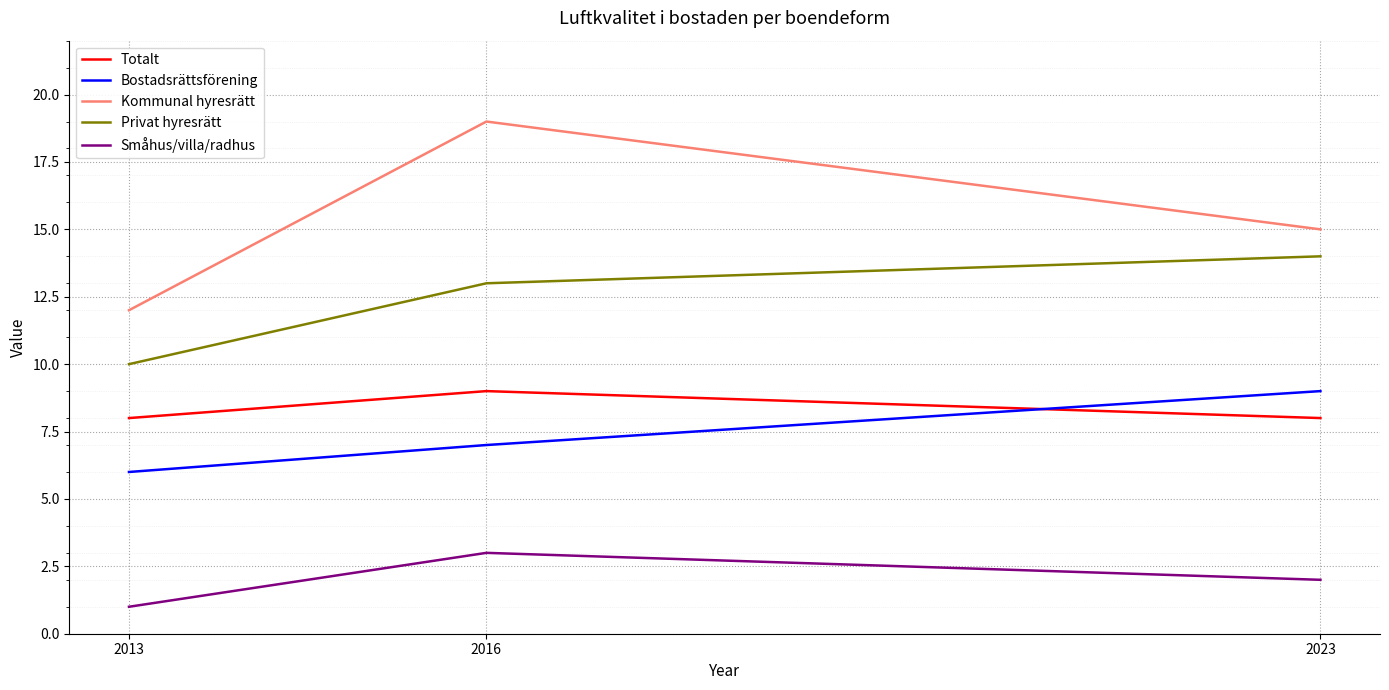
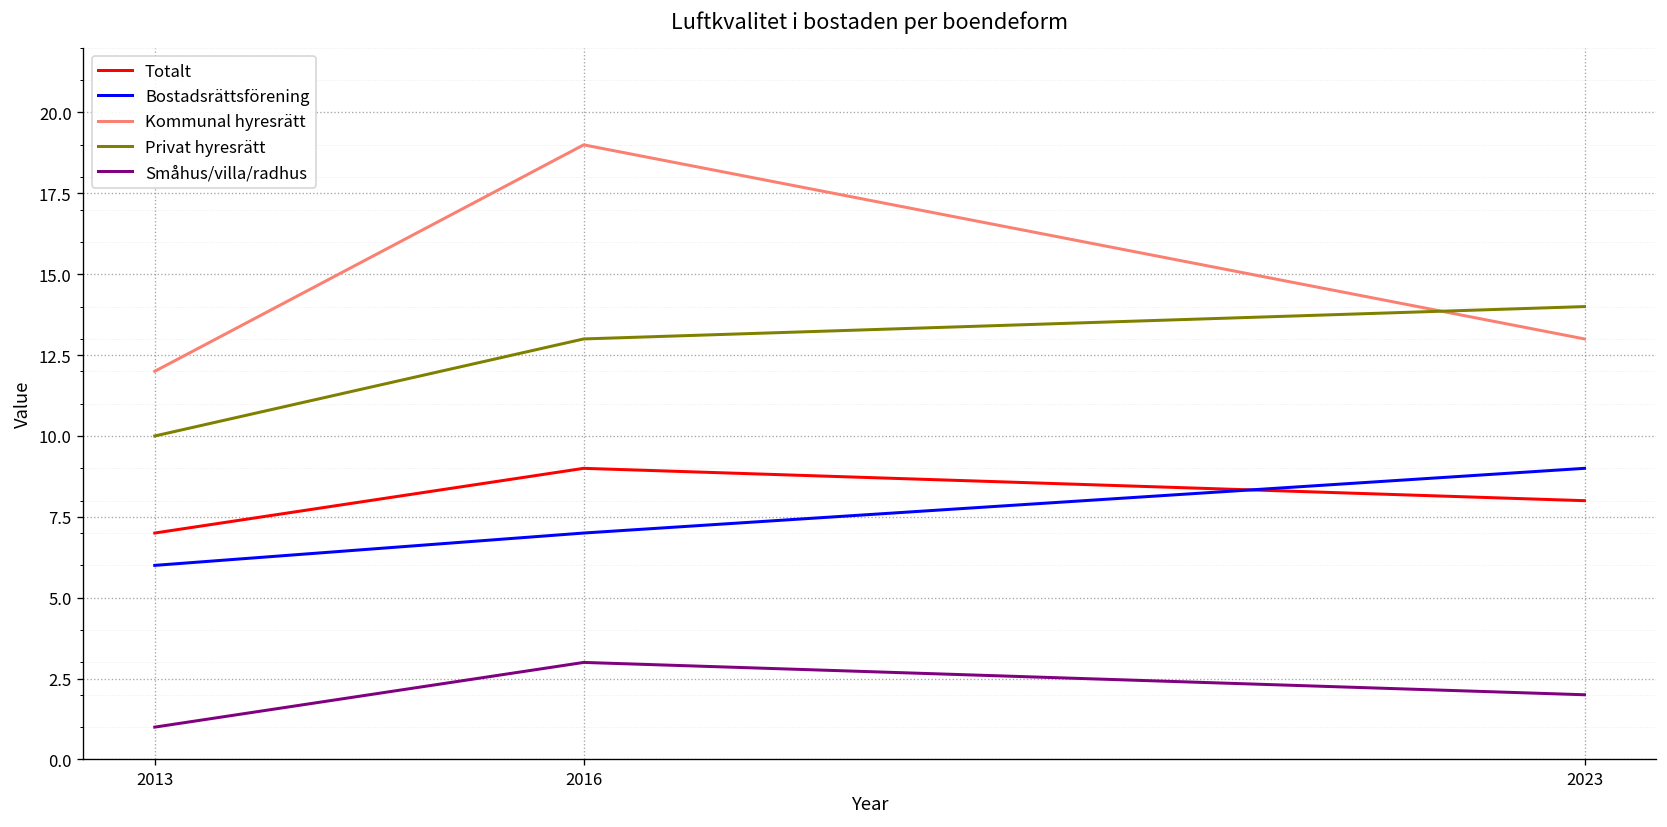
Totalt, 2013: 8 -> 7
Kommunal hyresrätt, 2023: 15 -> 13
